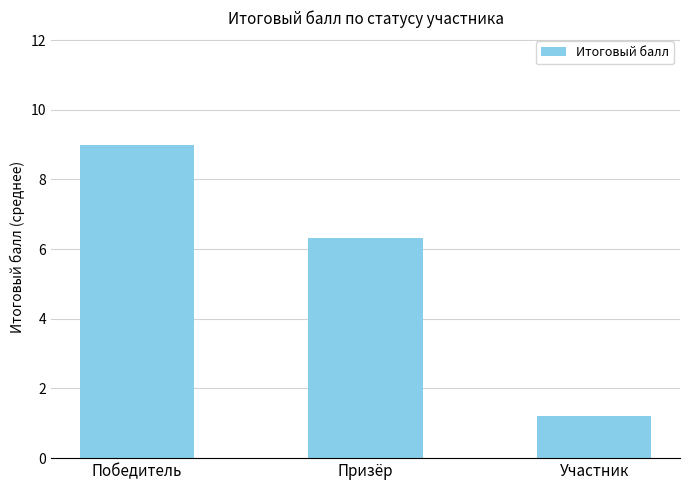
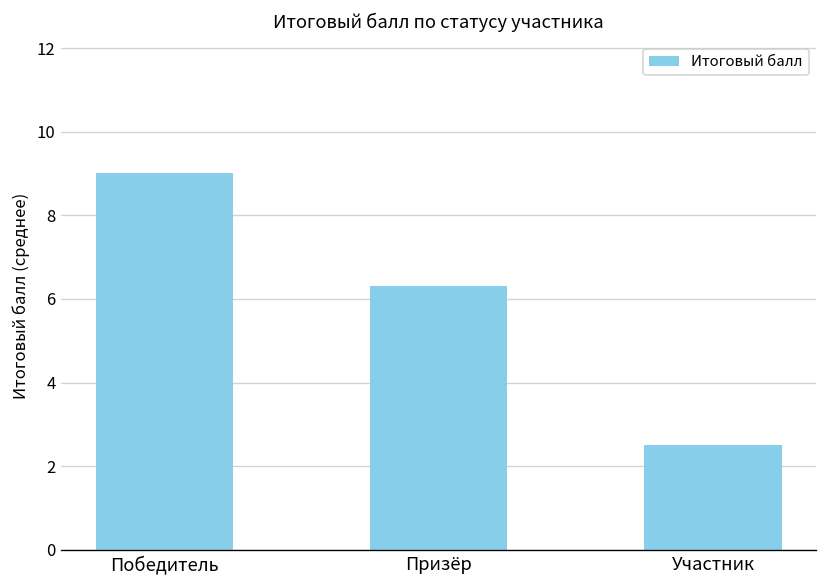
Участник: 1.2 -> 2.5
